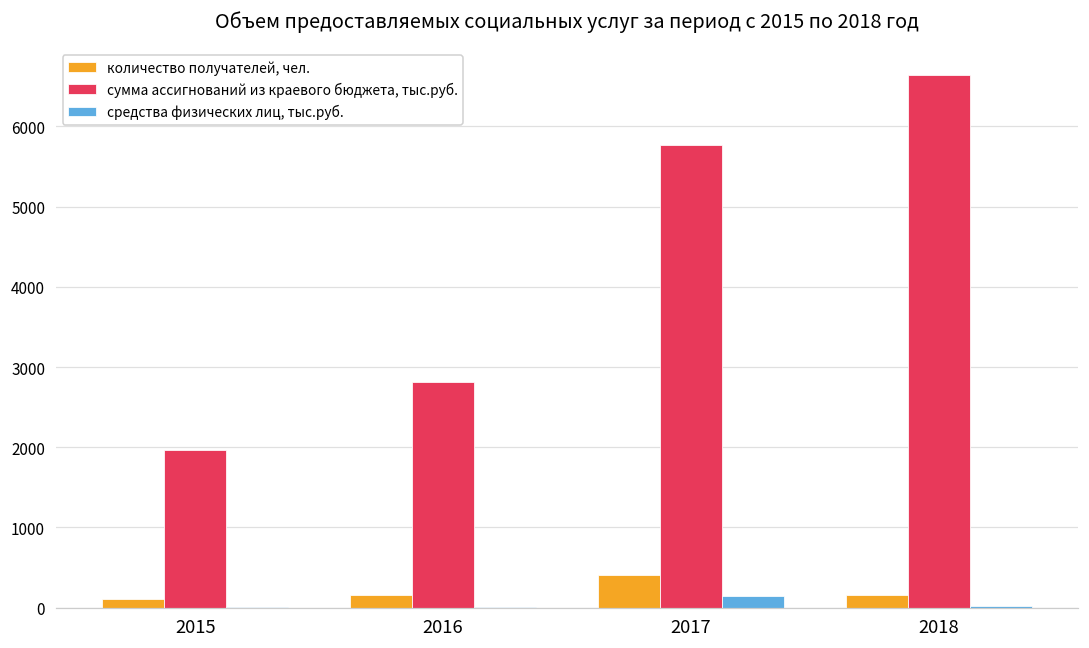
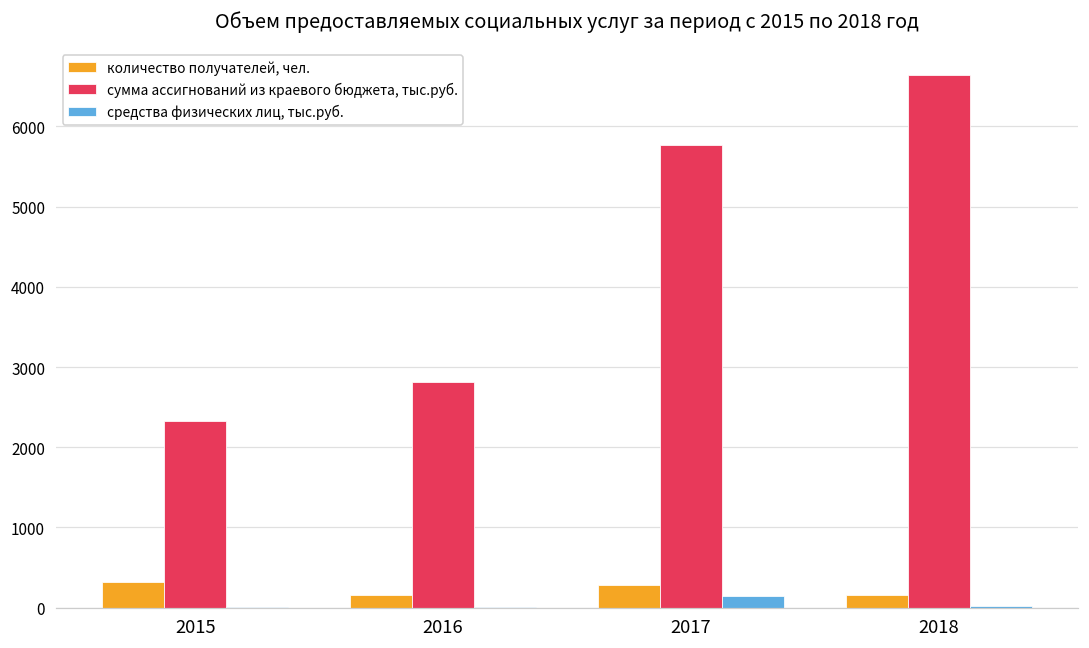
количество получателей, чел., 2015: 100 -> 300
сумма ассигнований из краевого бюджета, тыс.руб., 2015: 2000 -> 2300
количество получателей, чел., 2017: 400 -> 300
